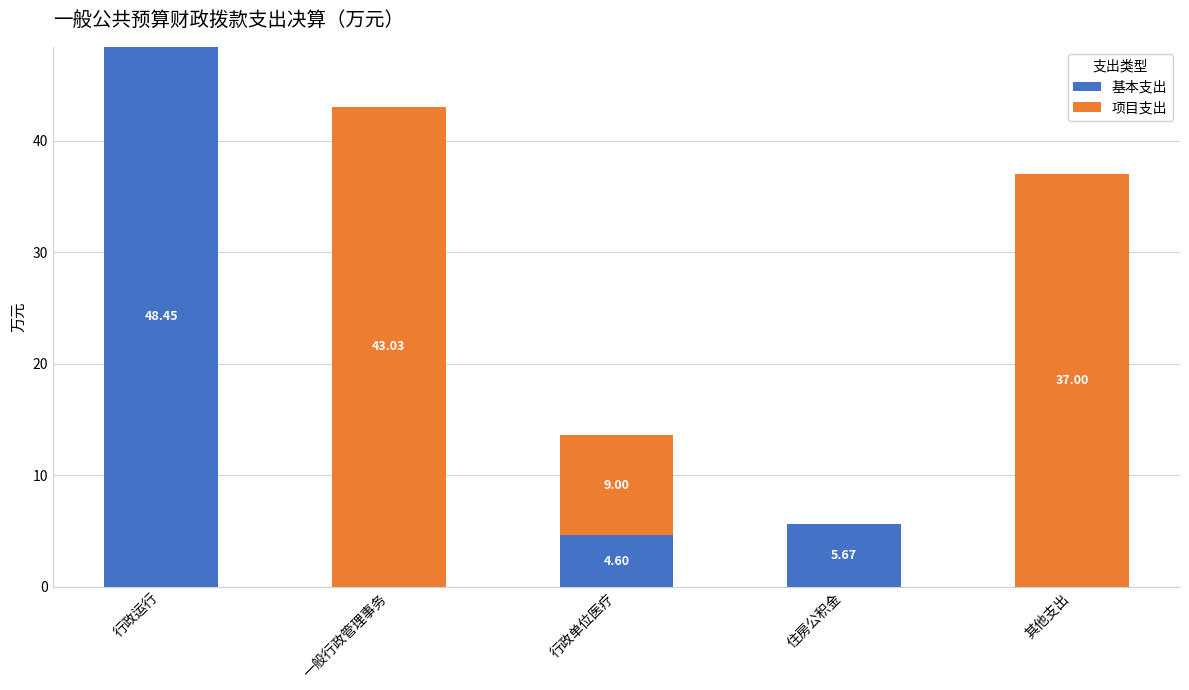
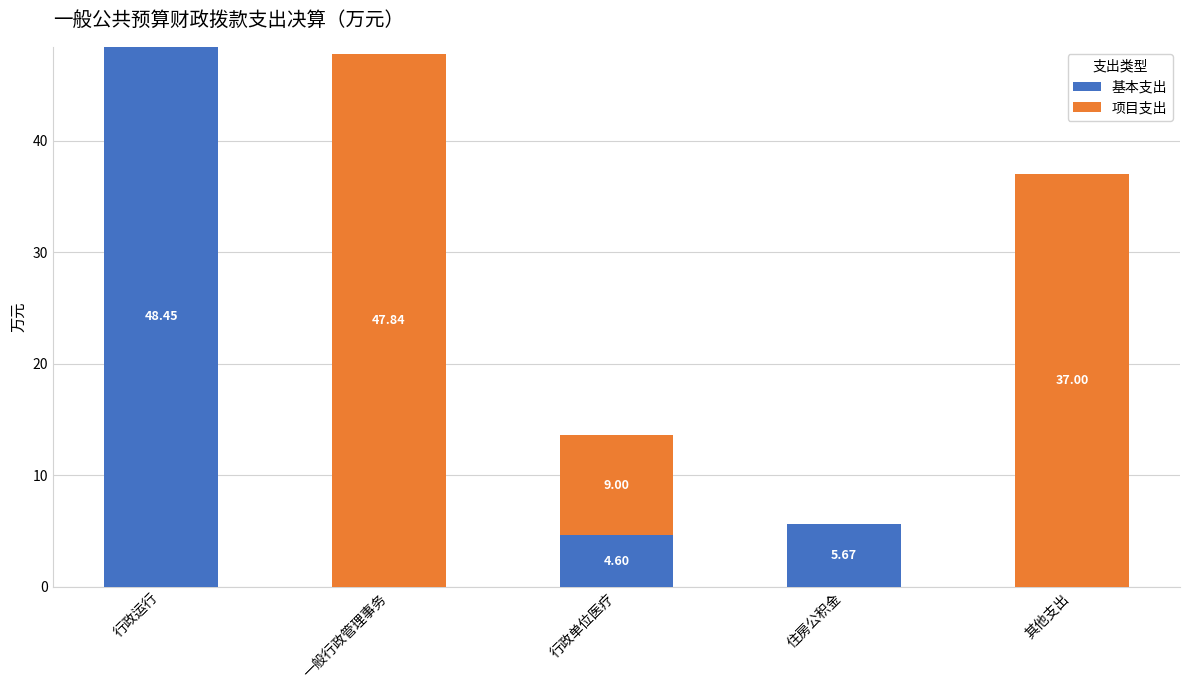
项目支出, 一般行政管理事务: 43.03 -> 47.84
